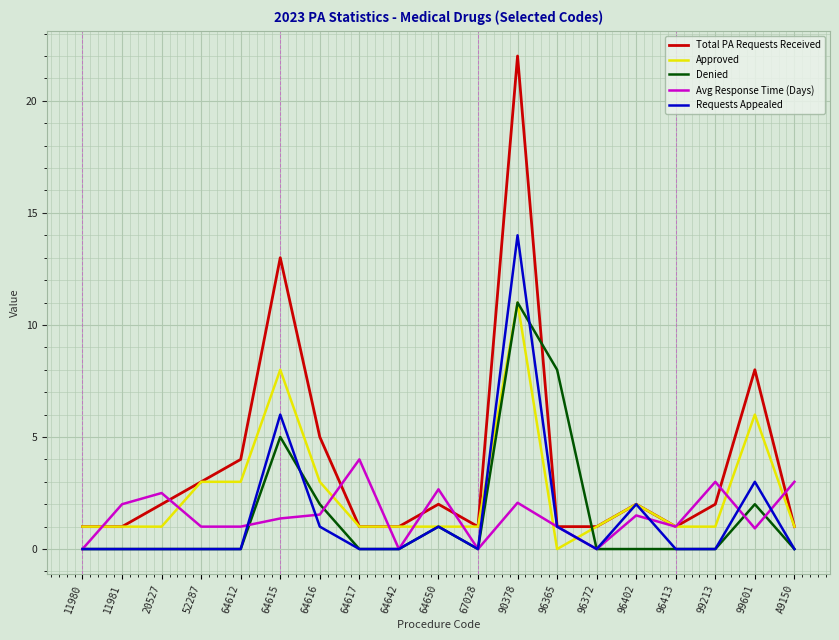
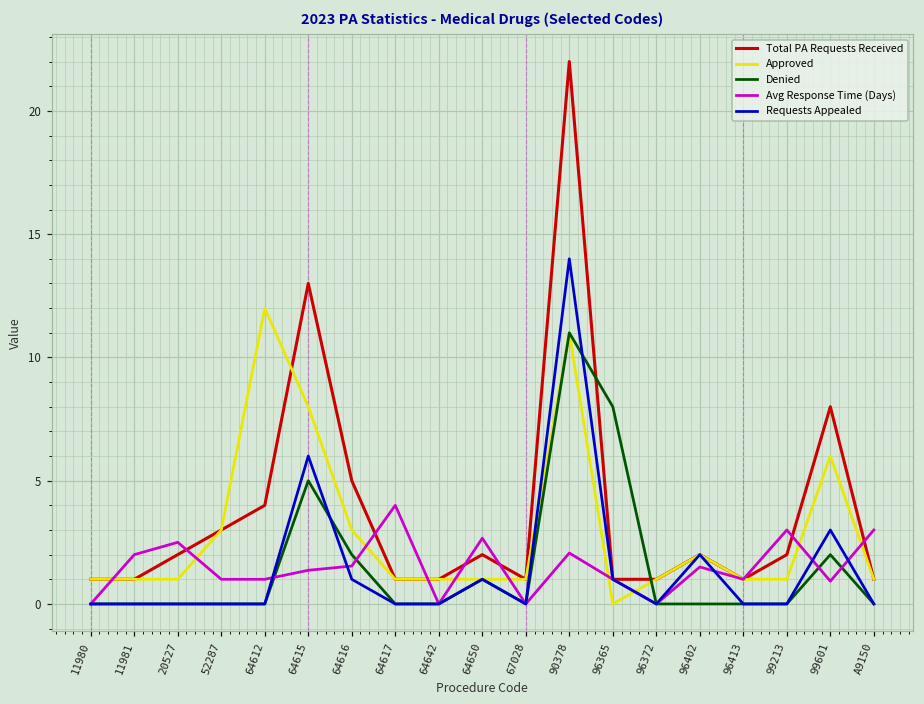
Approved, 64612: 3 -> 12
